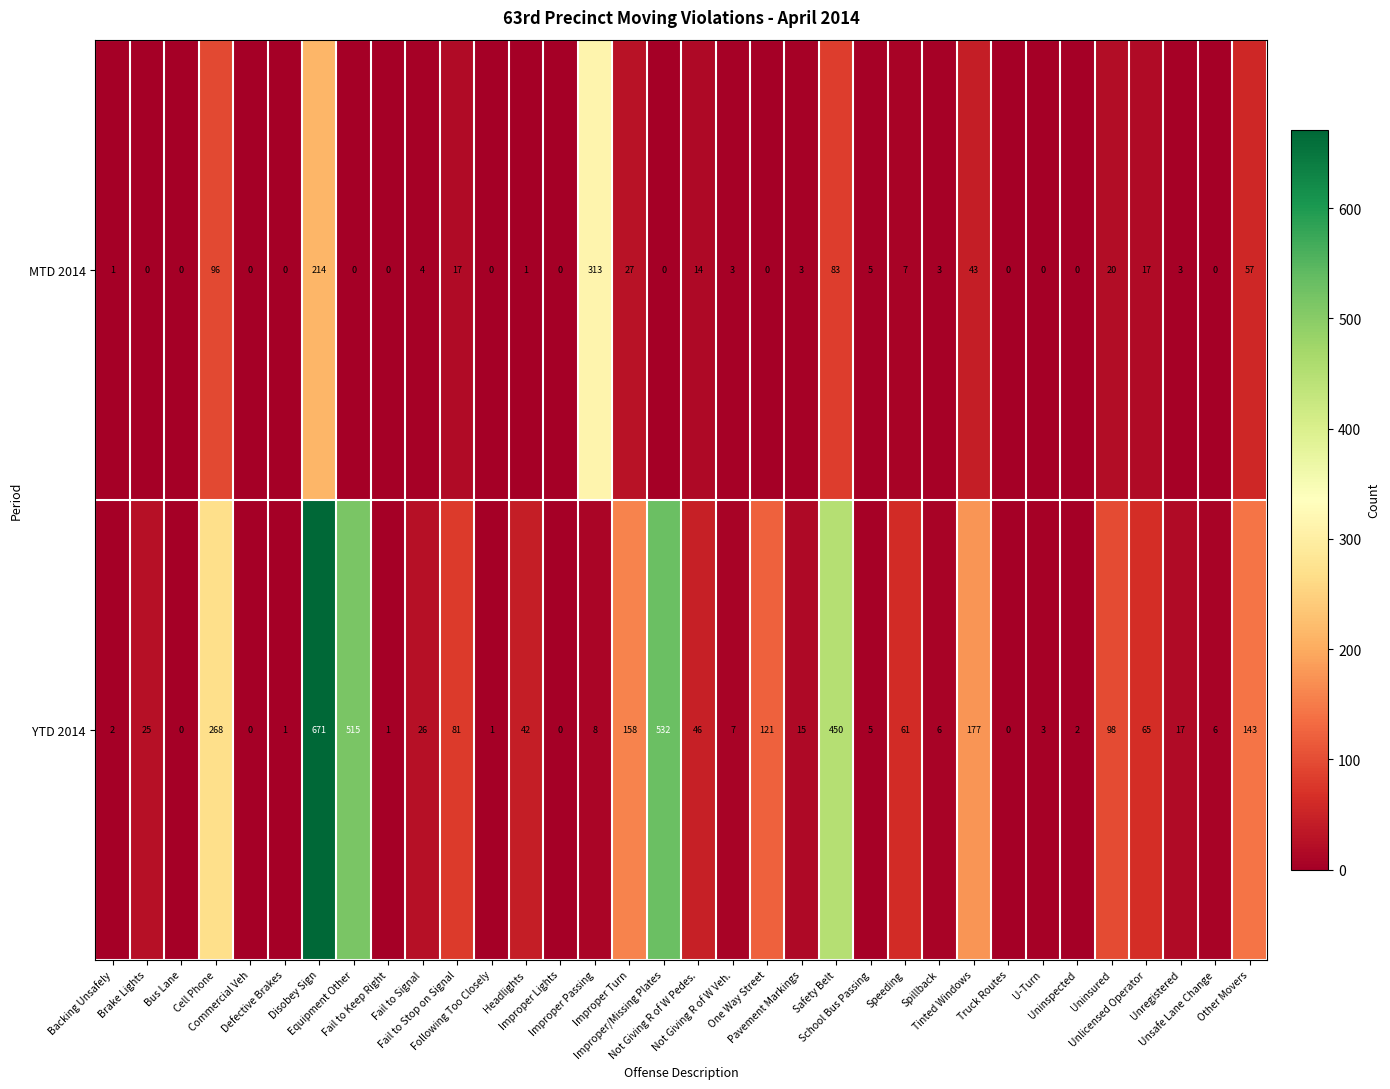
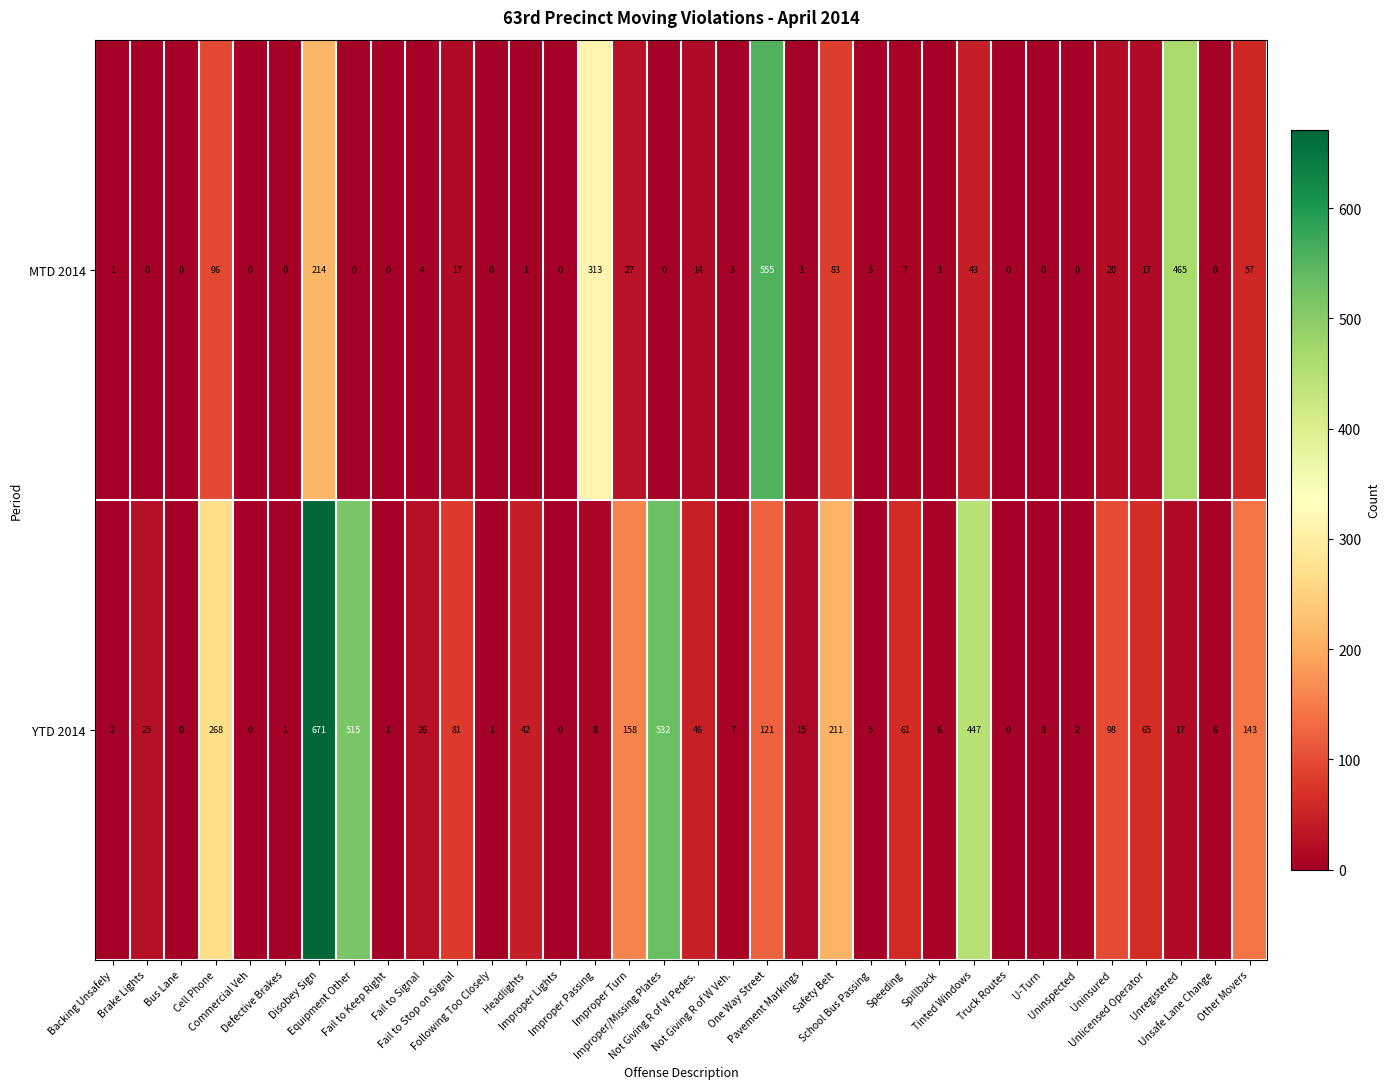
MTD 2014, One Way Street: 0 -> 555
MTD 2014, Unregistered: 3 -> 465
YTD 2014, Safety Belt: 450 -> 211
YTD 2014, Tinted Windows: 177 -> 447
